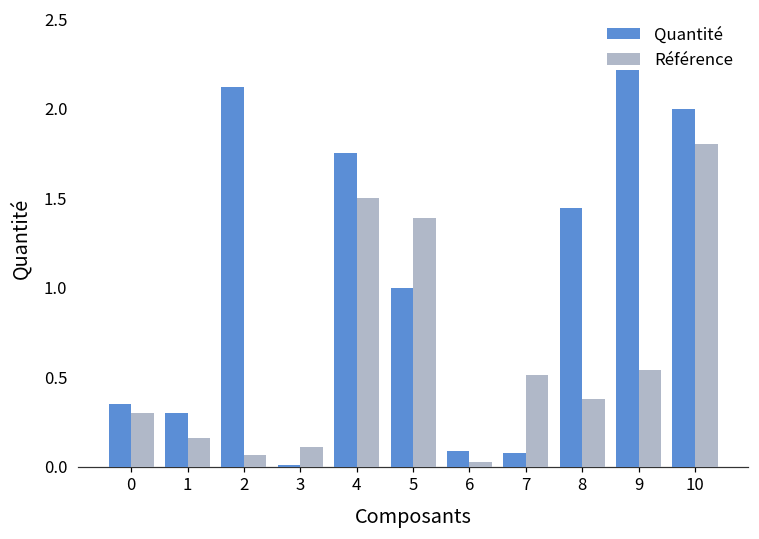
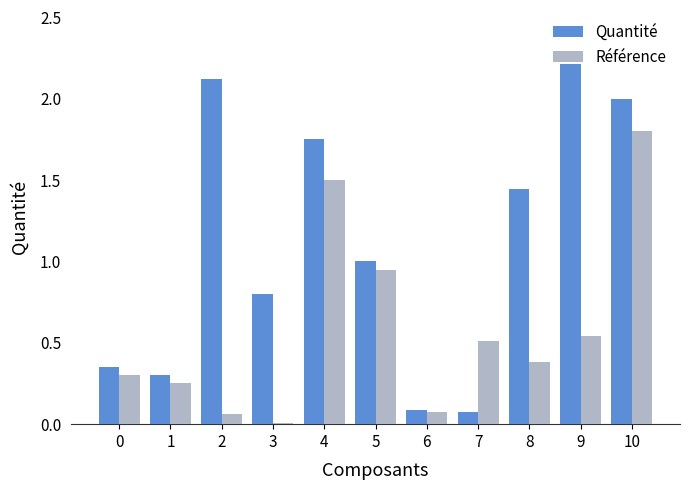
Référence, 1: 0.16 -> 0.25
Quantité, 3: 0.01 -> 0.80
Référence, 3: 0.11 -> 0.01
Référence, 5: 1.39 -> 0.95
Référence, 6: 0.03 -> 0.08
